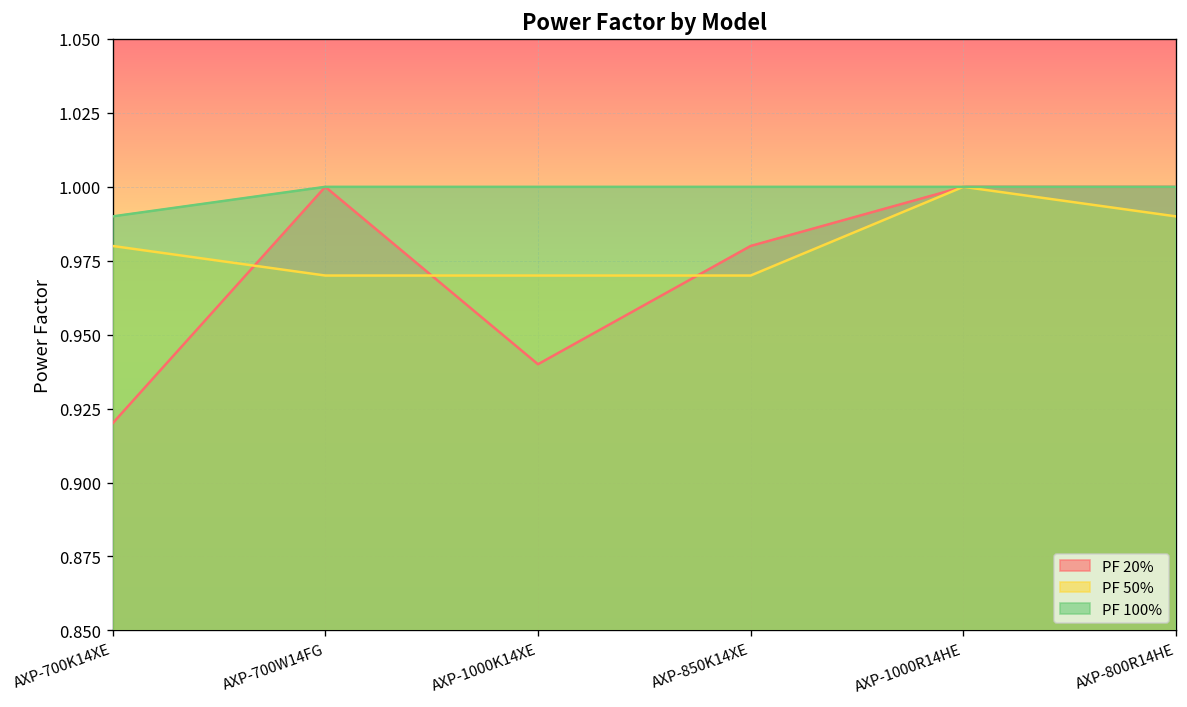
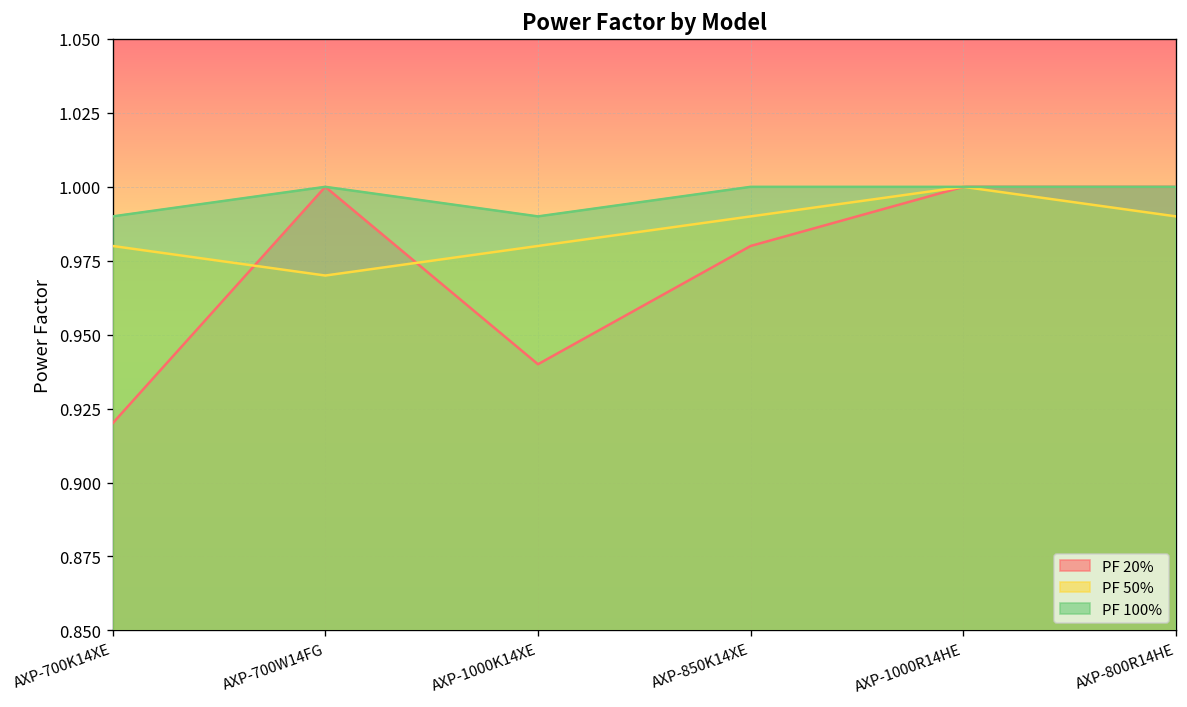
PF 50%, AXP-1000K14XE: 0.97 -> 0.98
PF 100%, AXP-1000K14XE: 1.00 -> 0.99
PF 50%, AXP-850K14XE: 0.97 -> 0.99
